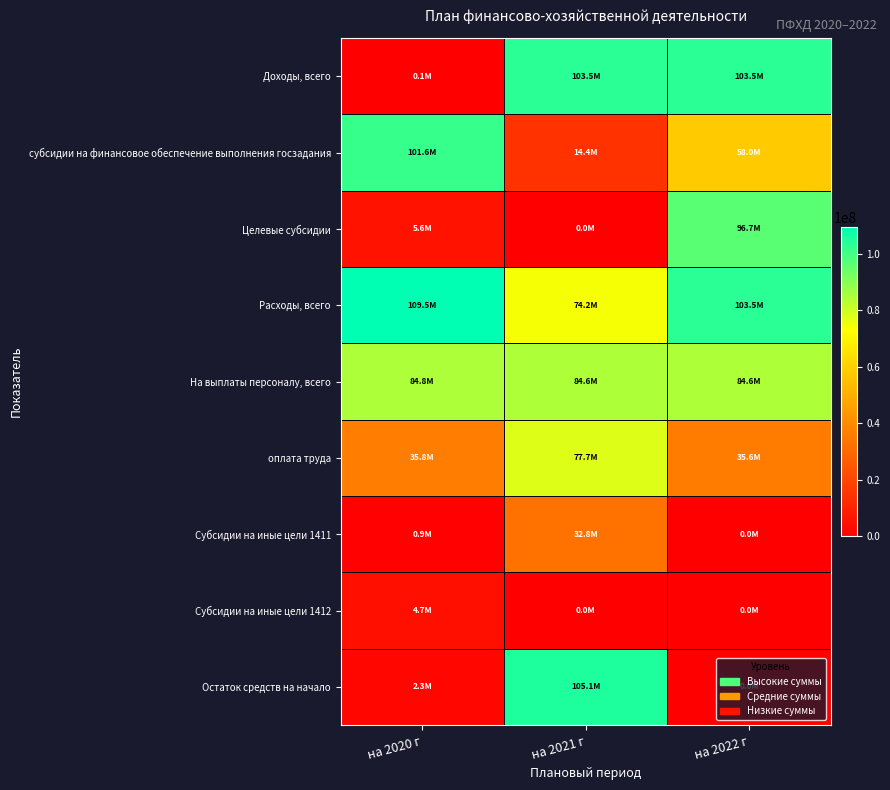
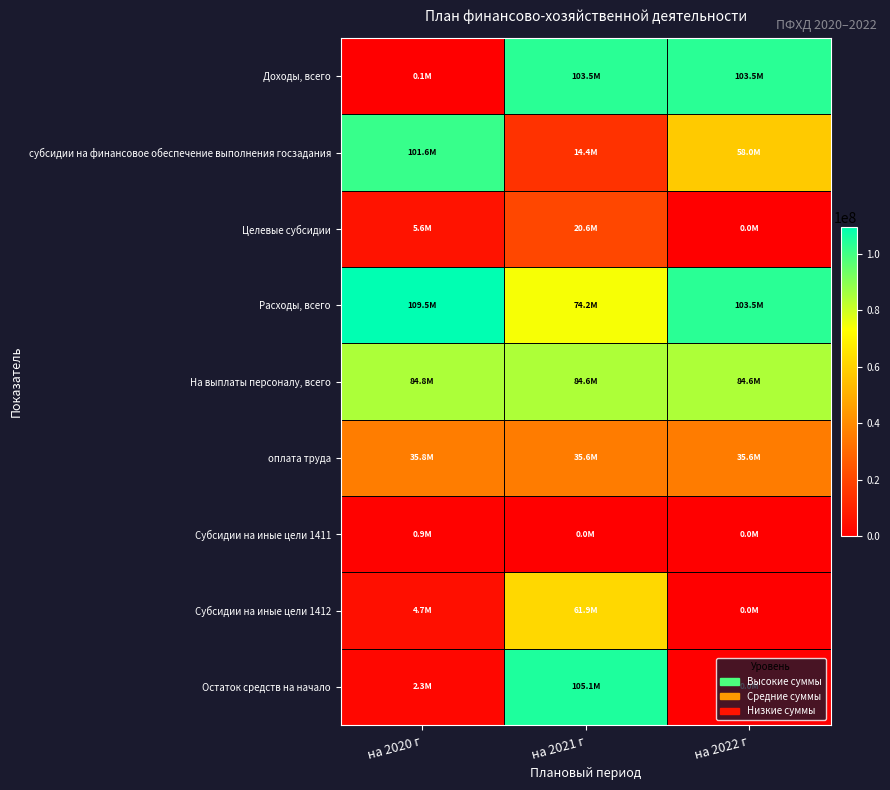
Целевые субсидии, на 2021 г: 0.0M -> 20.6M
Целевые субсидии, на 2022 г: 96.7M -> 0.0M
оплата труда, на 2021 г: 77.7M -> 35.6M
Субсидии на иные цели 1411, на 2021 г: 32.8M -> 0.0M
Субсидии на иные цели 1412, на 2021 г: 0.0M -> 61.9M
